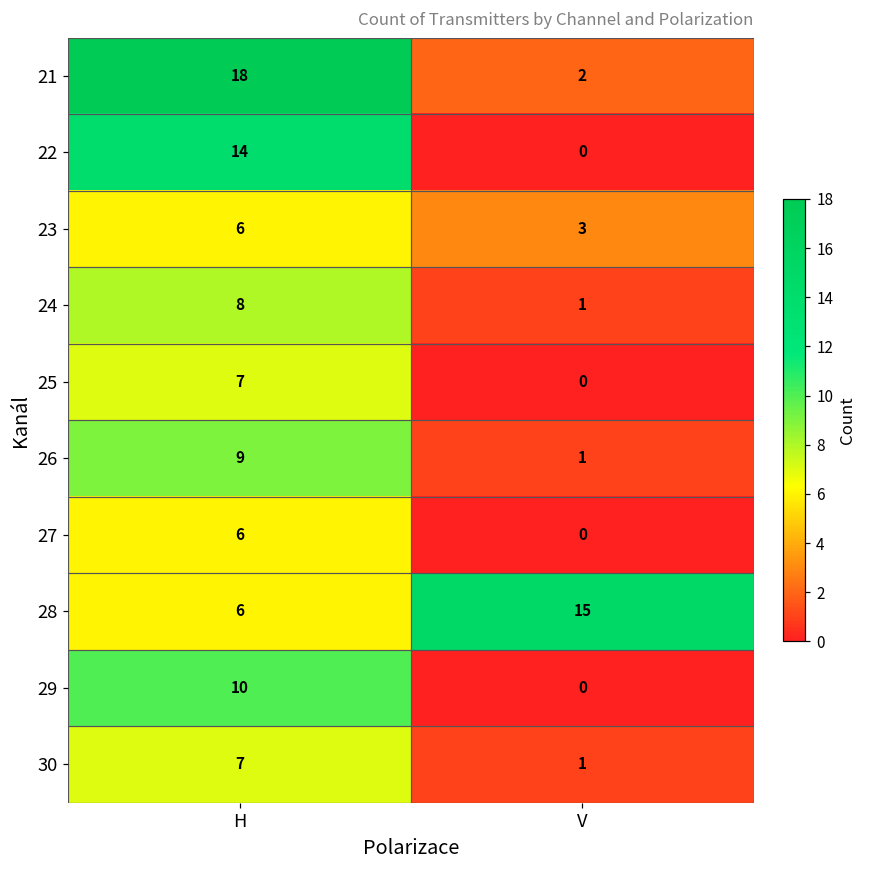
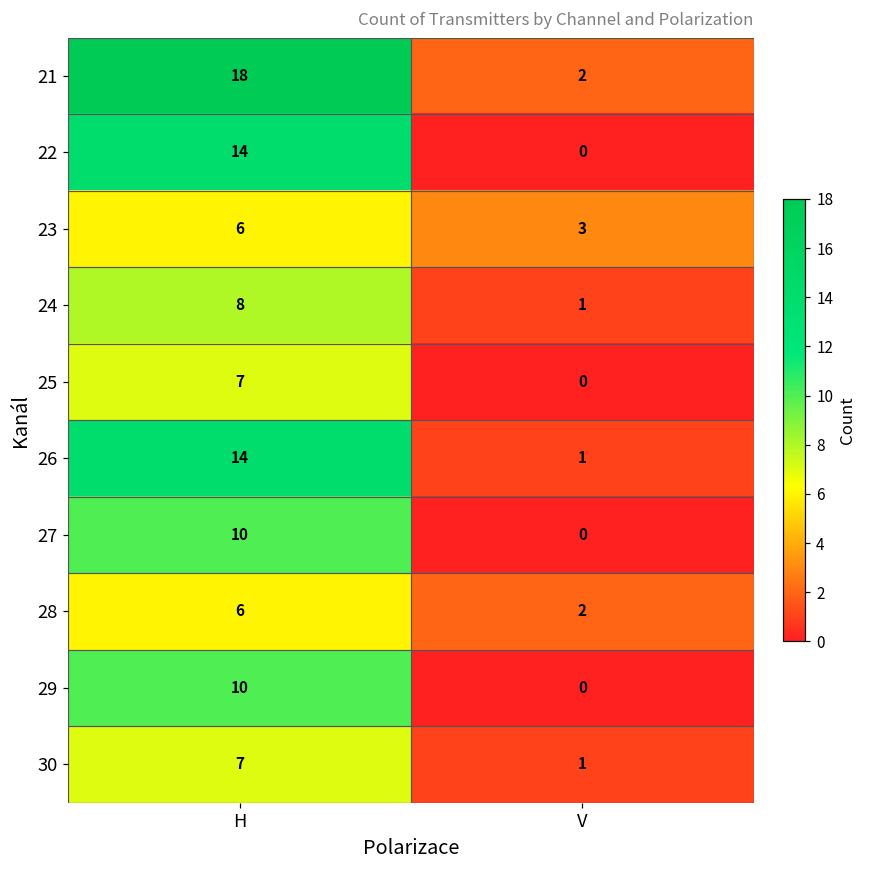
26, H: 9 -> 14
27, H: 6 -> 10
28, V: 15 -> 2
